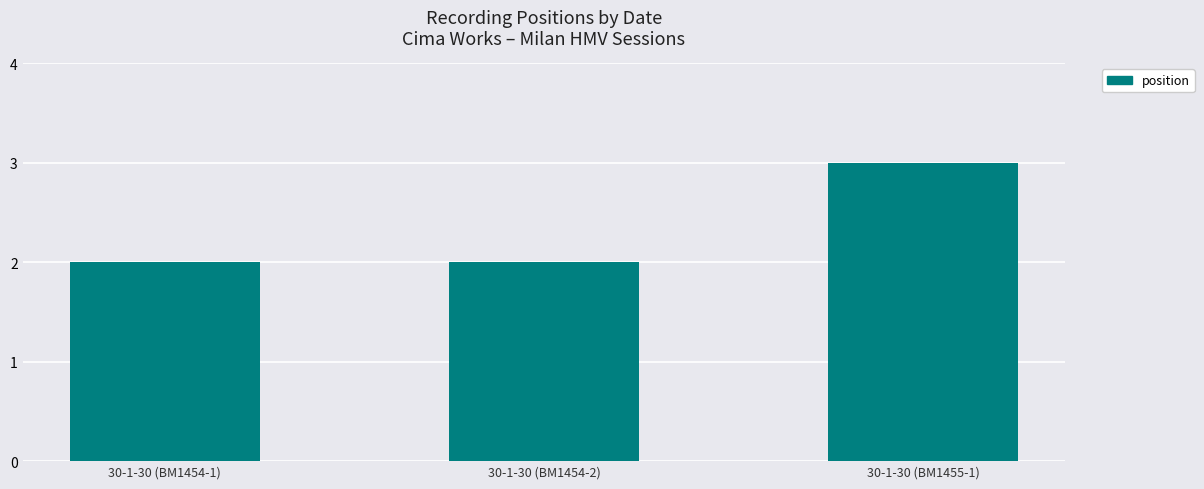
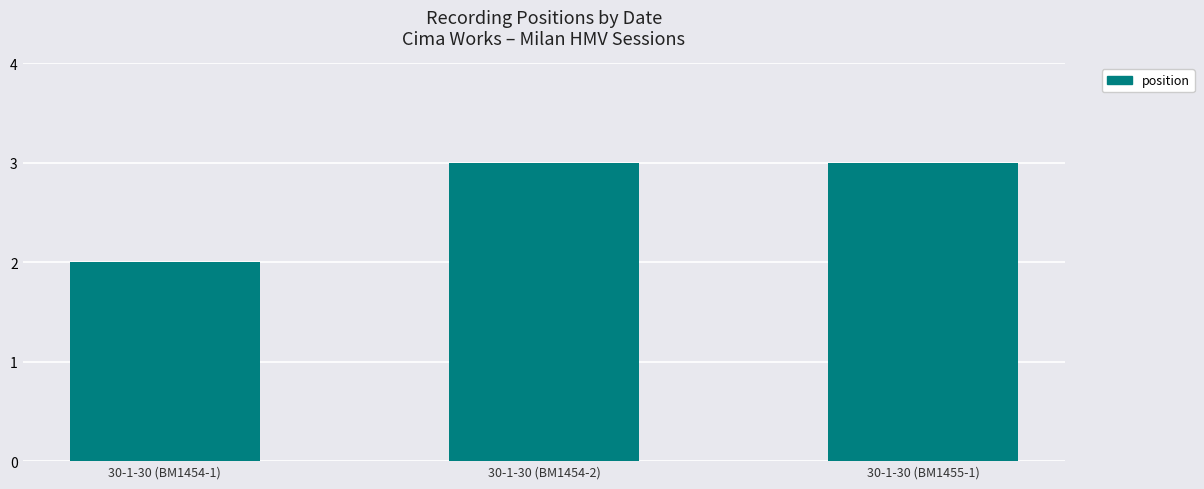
30-1-30 (BM1454-2): 2 -> 3
